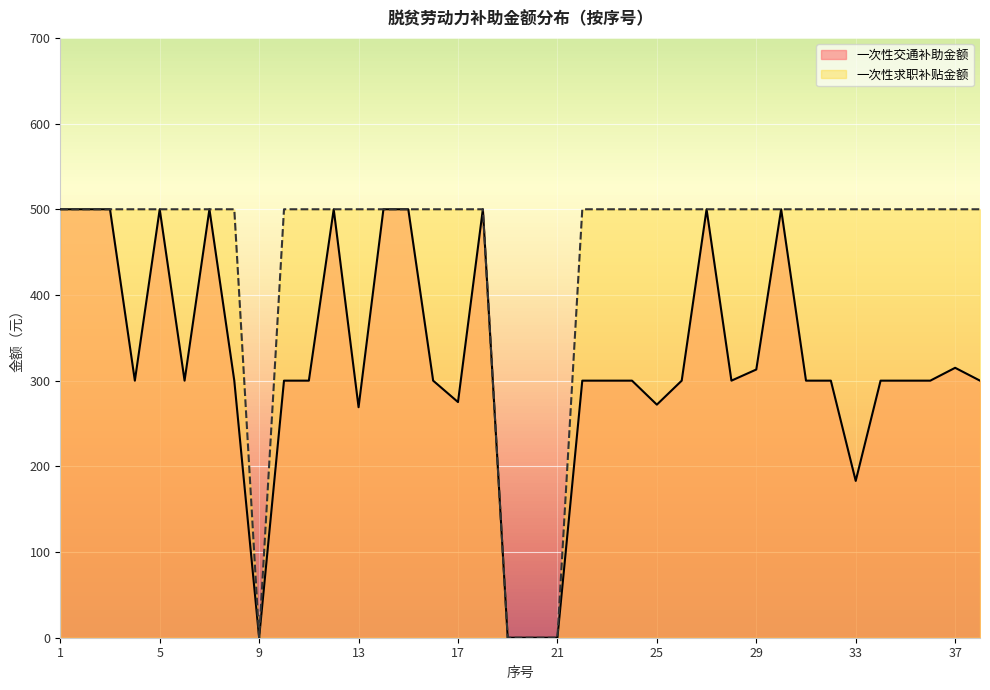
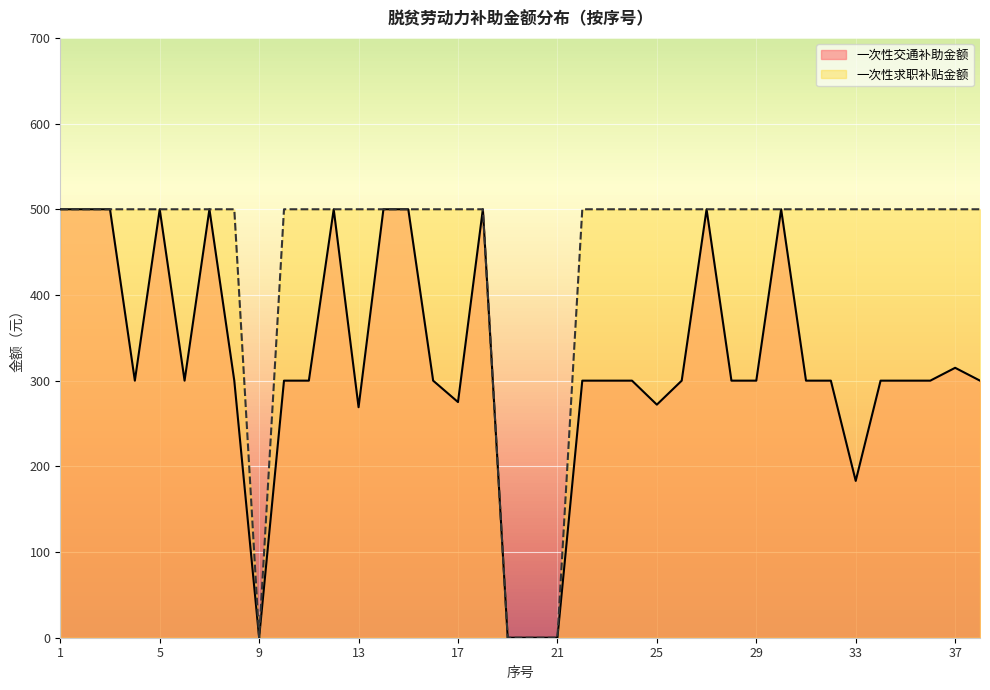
一次性交通补助金额, 29: 310 -> 300
